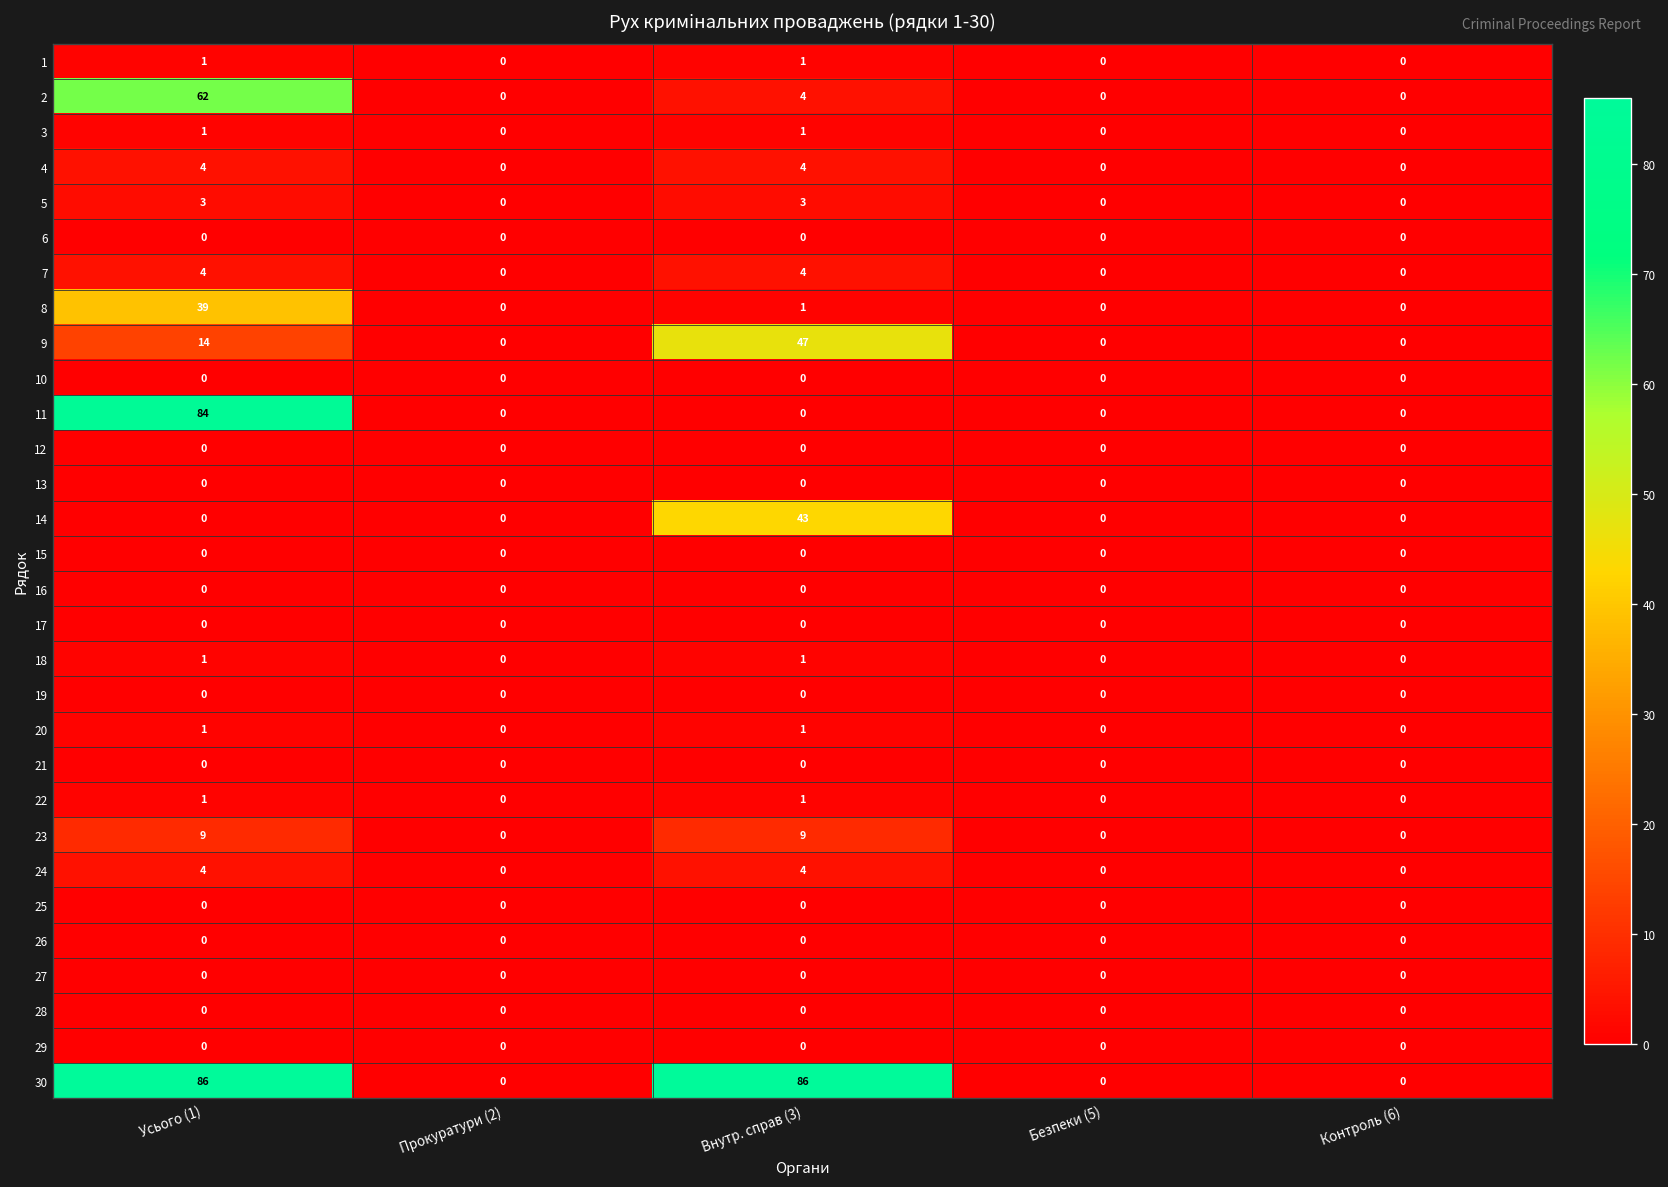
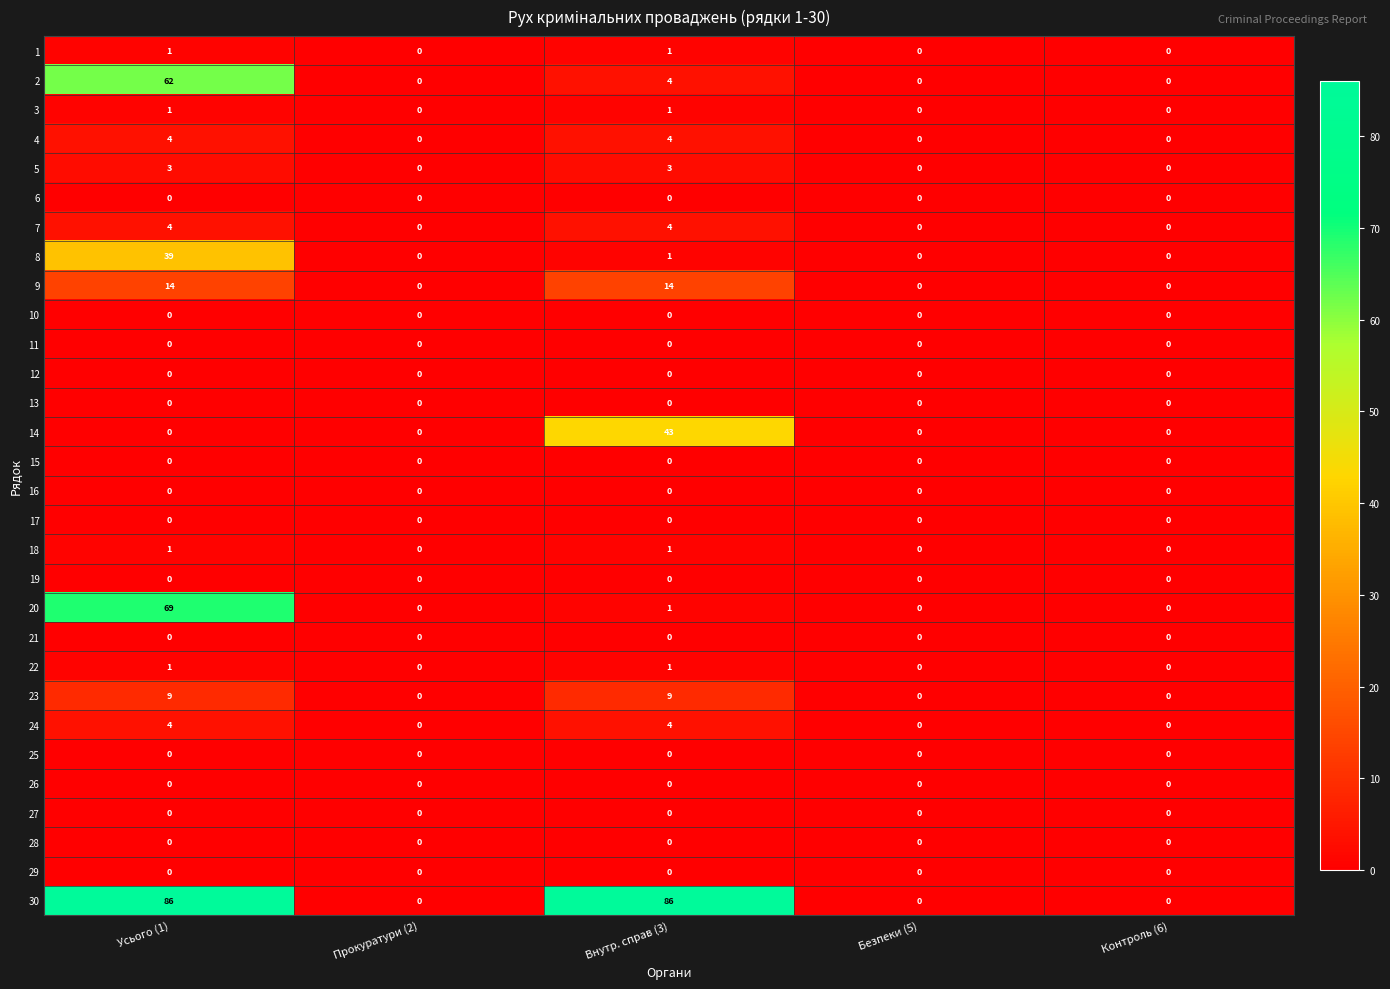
9, Внутр. справ (3): 47 -> 14
11, Усього (1): 84 -> 0
20, Усього (1): 1 -> 69
